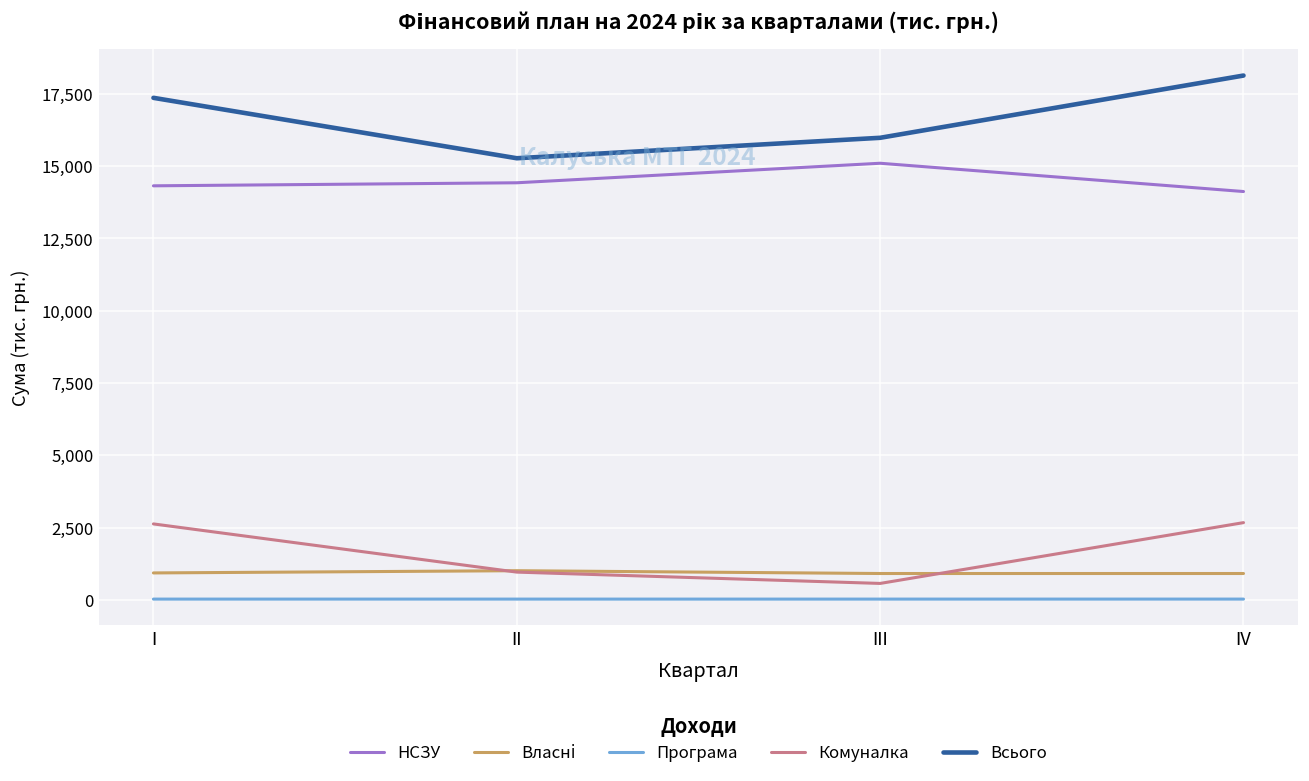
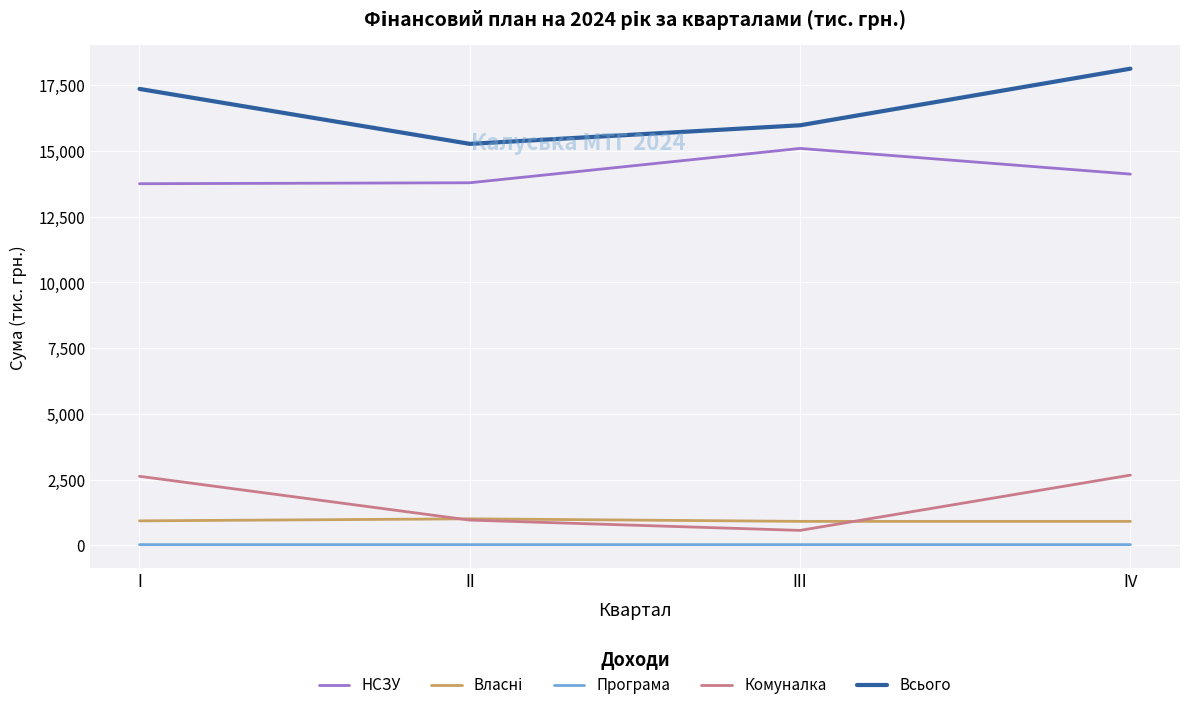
НСЗУ, І: 14,300 -> 13,800
НСЗУ, ІІ: 14,400 -> 13,800
